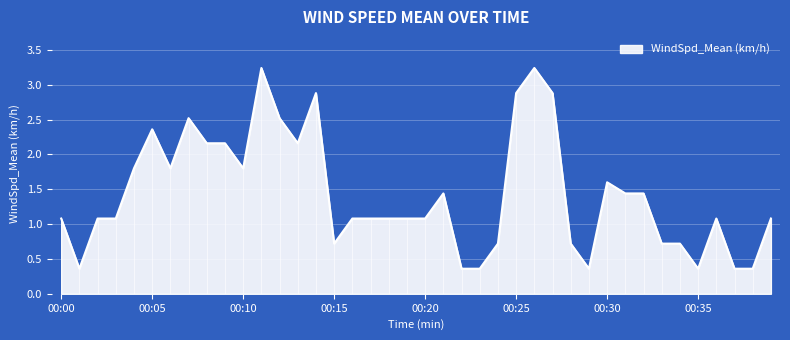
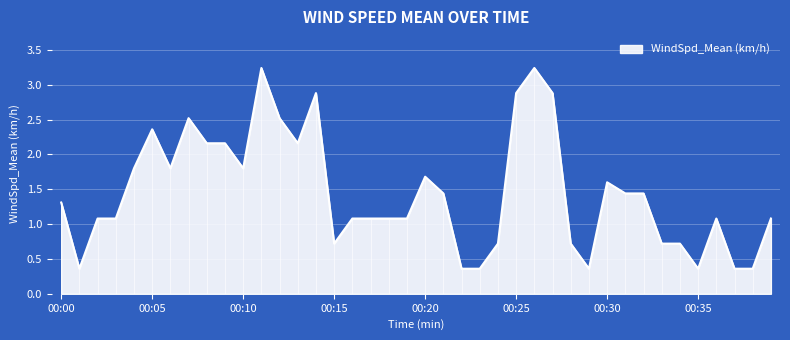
00:00: 1.1 -> 1.3
00:20: 1.1 -> 1.7
